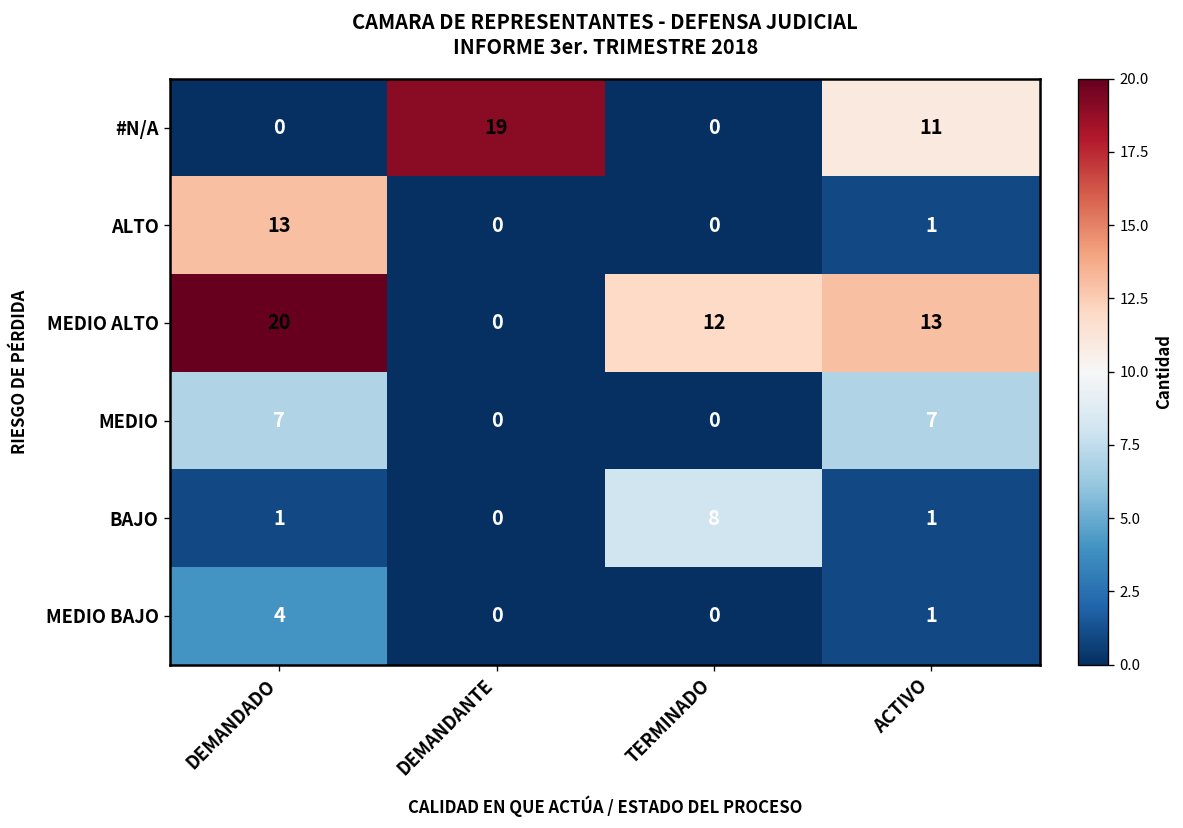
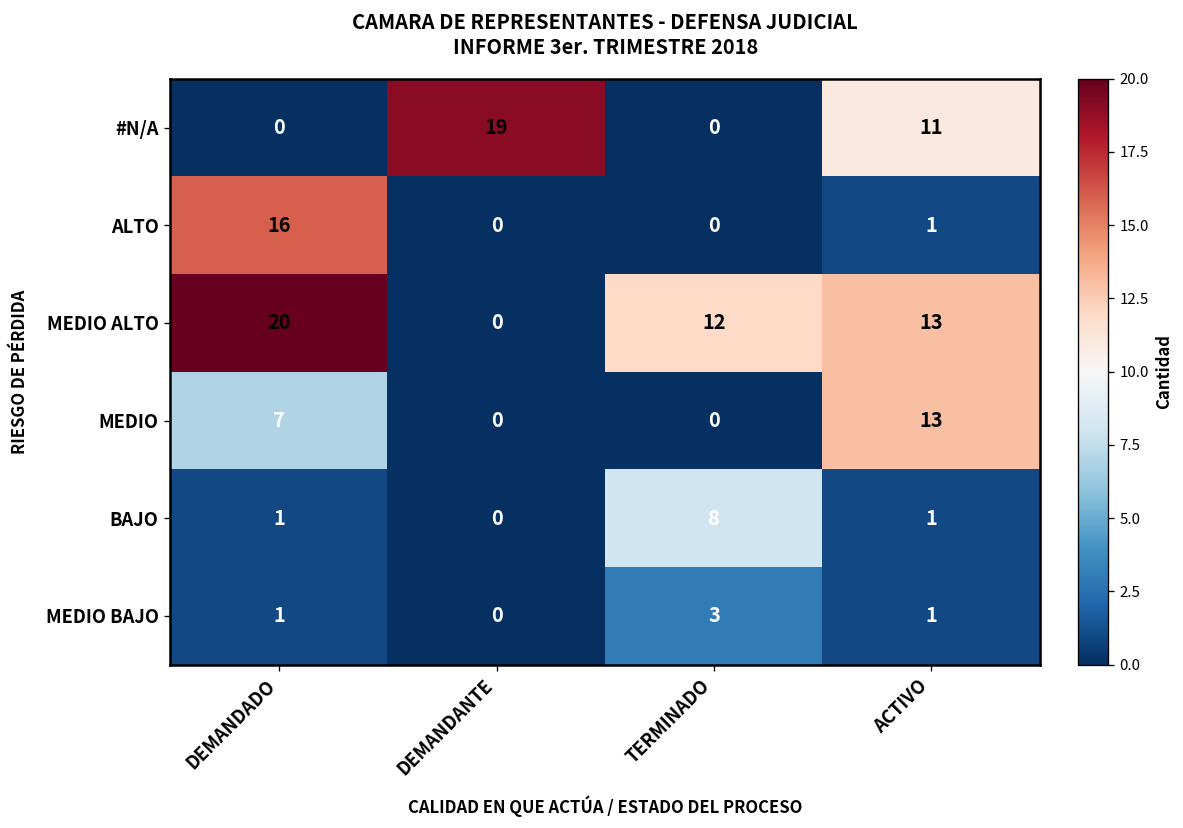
ALTO, DEMANDADO: 13 -> 16
MEDIO, ACTIVO: 7 -> 13
MEDIO BAJO, DEMANDADO: 4 -> 1
MEDIO BAJO, TERMINADO: 0 -> 3
